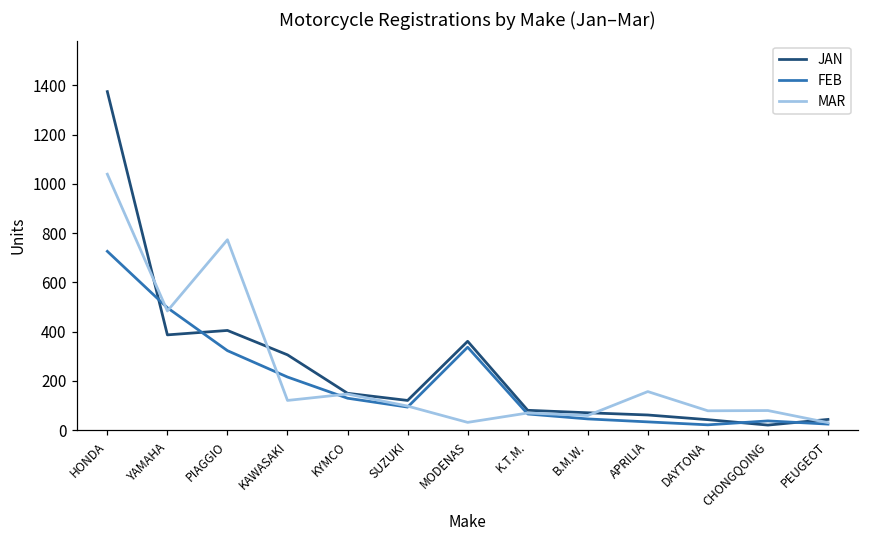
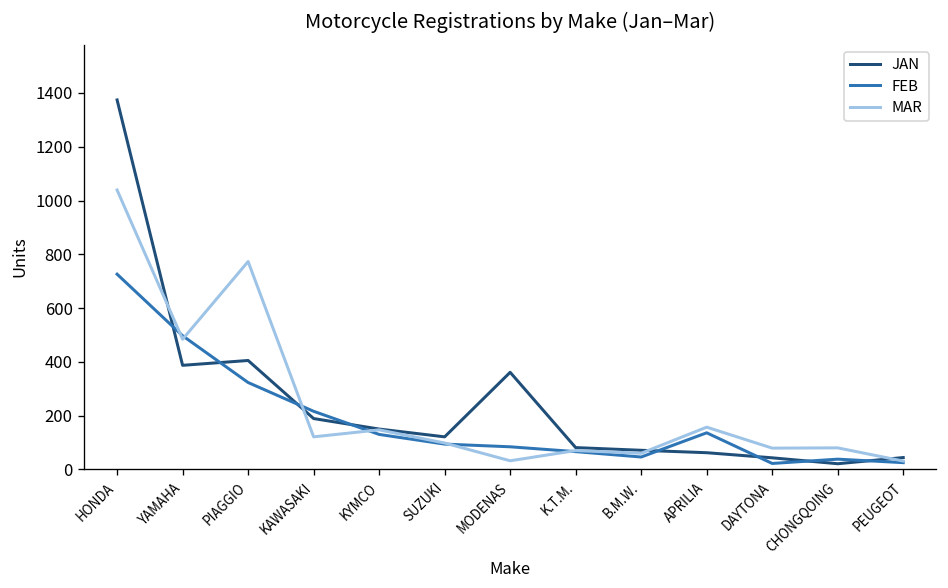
JAN, KAWASAKI: 310 -> 190
FEB, MODENAS: 340 -> 80
FEB, APRILIA: 30 -> 140
